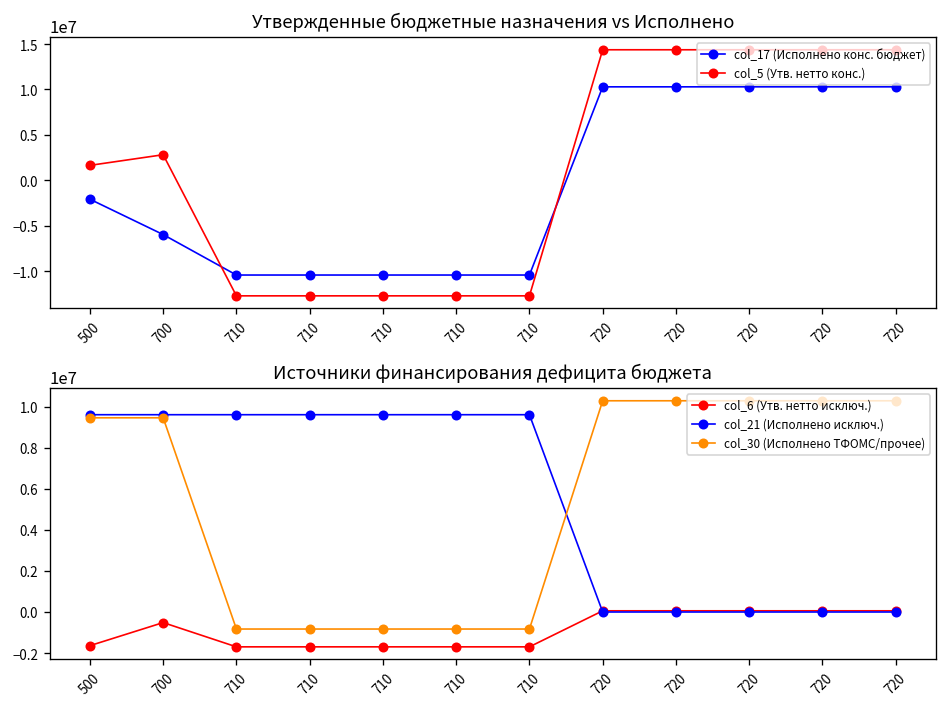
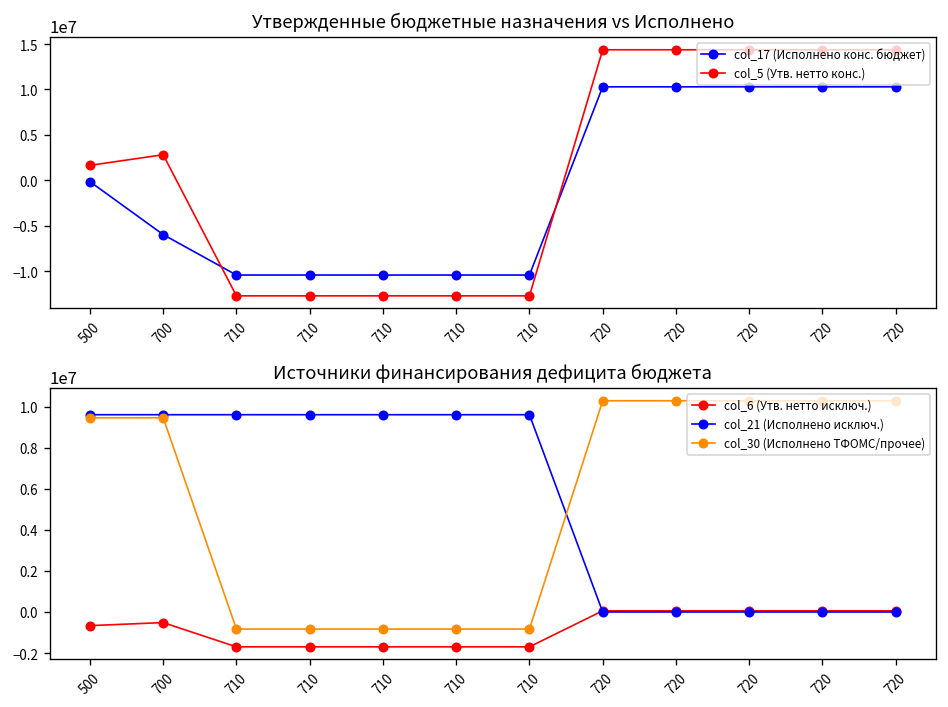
Утвержденные бюджетные назначения vs Исполнено, col_17 (Исполнено конс. бюджет), 500: -2000000 -> 0
Источники финансирования дефицита бюджета, col_6 (Утв. нетто исключ.), 500: -1600000 -> -700000
